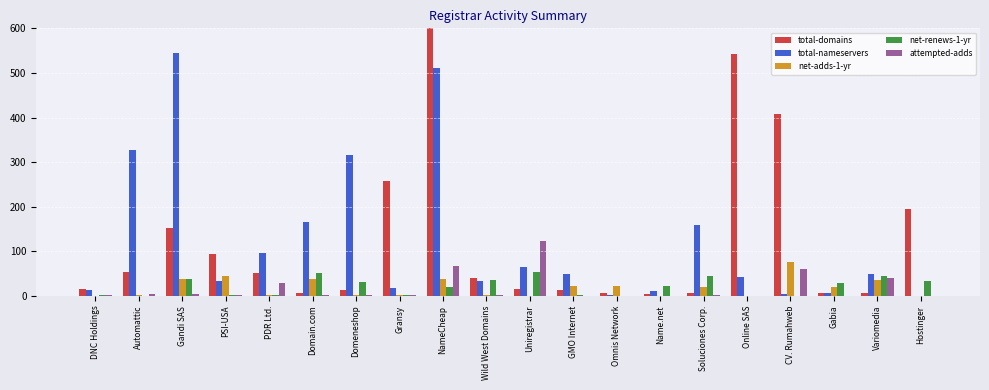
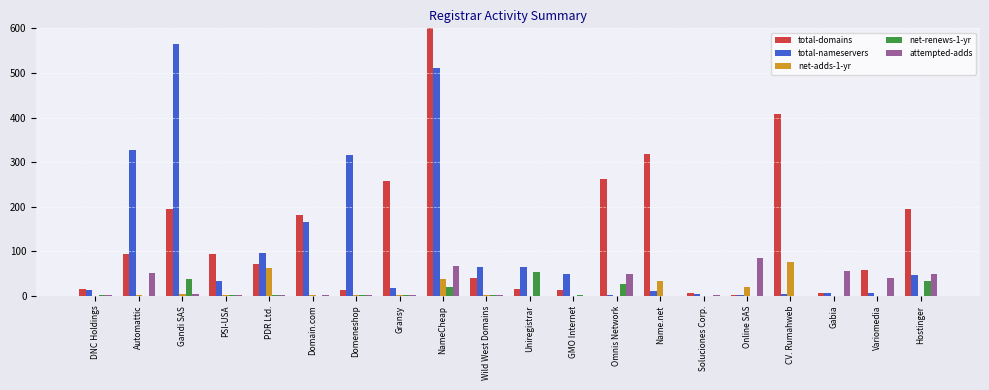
total-domains, Automattic: 50 -> 90
attempted-adds, Automattic: 10 -> 50
total-domains, Gandi SAS: 150 -> 190
total-nameservers, Gandi SAS: 540 -> 570
net-adds-1-yr, Gandi SAS: 40 -> 0
net-adds-1-yr, PSI-USA: 50 -> 0
total-domains, PDR Ltd.: 50 -> 70
net-adds-1-yr, PDR Ltd.: 0 -> 60
attempted-adds, PDR Ltd.: 30 -> 0
total-domains, Domain.com: 10 -> 180
net-adds-1-yr, Domain.com: 40 -> 0
net-renews-1-yr, Domain.com: 50 -> 0
net-renews-1-yr, Domeneshop: 30 -> 0
total-nameservers, Wild West Domains: 30 -> 60
net-renews-1-yr, Wild West Domains: 40 -> 0
attempted-adds, Uniregistrar: 120 -> 0
net-adds-1-yr, GMO Internet: 20 -> 0
total-domains, Omnis Network: 10 -> 260
net-adds-1-yr, Omnis Network: 20 -> 0
net-renews-1-yr, Omnis Network: 0 -> 30
attempted-adds, Omnis Network: 0 -> 50
total-domains, Name.net: 0 -> 320
net-adds-1-yr, Name.net: 0 -> 30
net-renews-1-yr, Name.net: 20 -> 0
total-nameservers, Soluciones Corp.: 160 -> 0
net-adds-1-yr, Soluciones Corp.: 20 -> 0
net-renews-1-yr, Soluciones Corp.: 50 -> 0
total-domains, Online SAS: 540 -> 0
total-nameservers, Online SAS: 40 -> 0
net-adds-1-yr, Online SAS: 0 -> 20
attempted-adds, Online SAS: 0 -> 90
attempted-adds, CV. Rumahweb: 60 -> 0
net-adds-1-yr, Gabia: 20 -> 0
net-renews-1-yr, Gabia: 30 -> 0
attempted-adds, Gabia: 0 -> 60
total-domains, Variomedia: 10 -> 60
total-nameservers, Variomedia: 50 -> 10
net-adds-1-yr, Variomedia: 40 -> 0
net-renews-1-yr, Variomedia: 40 -> 0
total-nameservers, Hostinger: 0 -> 50
attempted-adds, Hostinger: 0 -> 50
